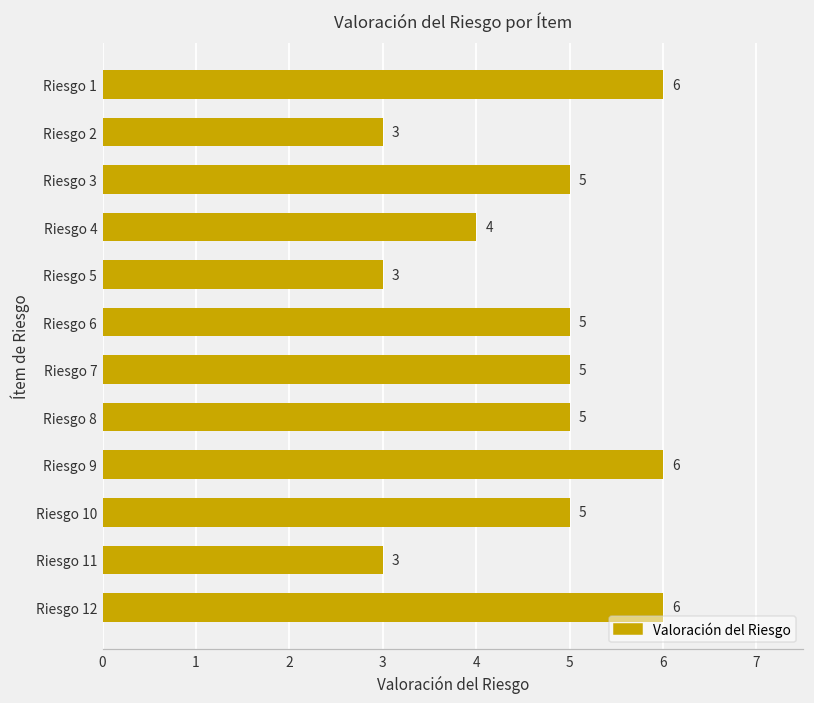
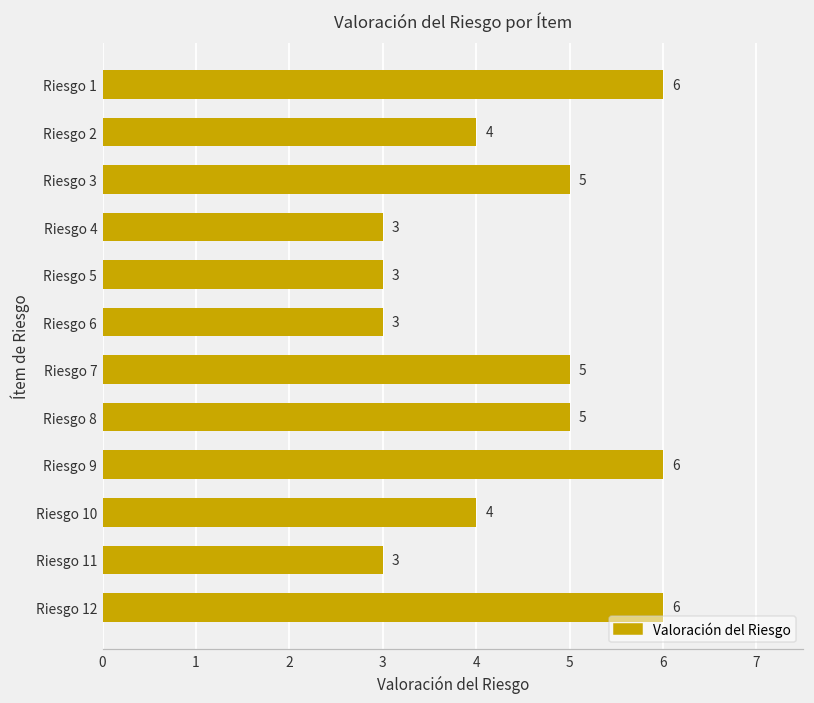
Riesgo 2: 3 -> 4
Riesgo 4: 4 -> 3
Riesgo 6: 5 -> 3
Riesgo 10: 5 -> 4
